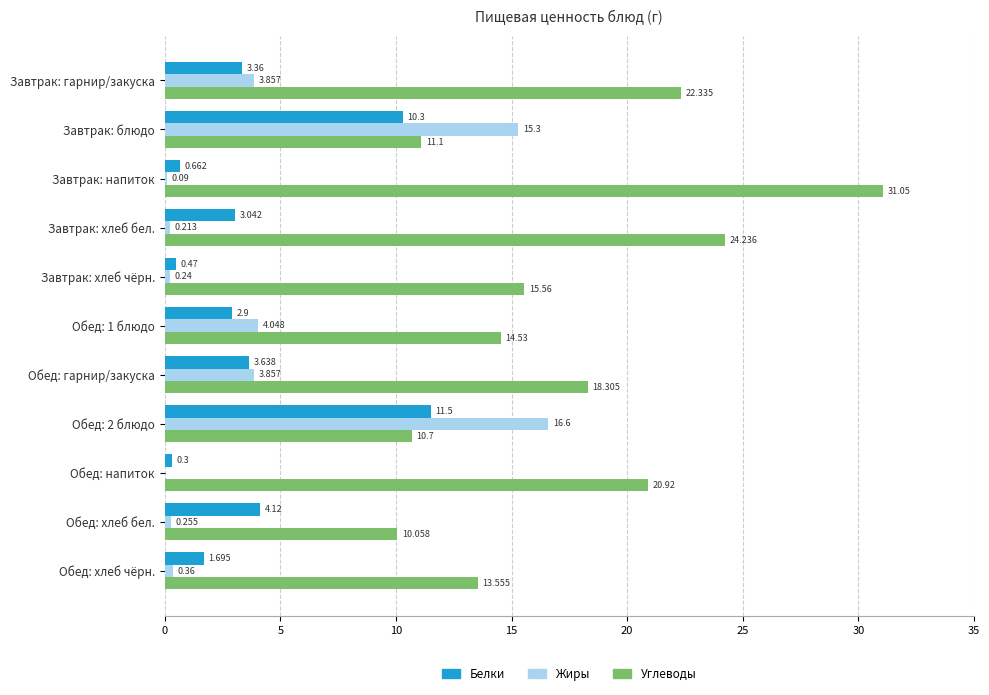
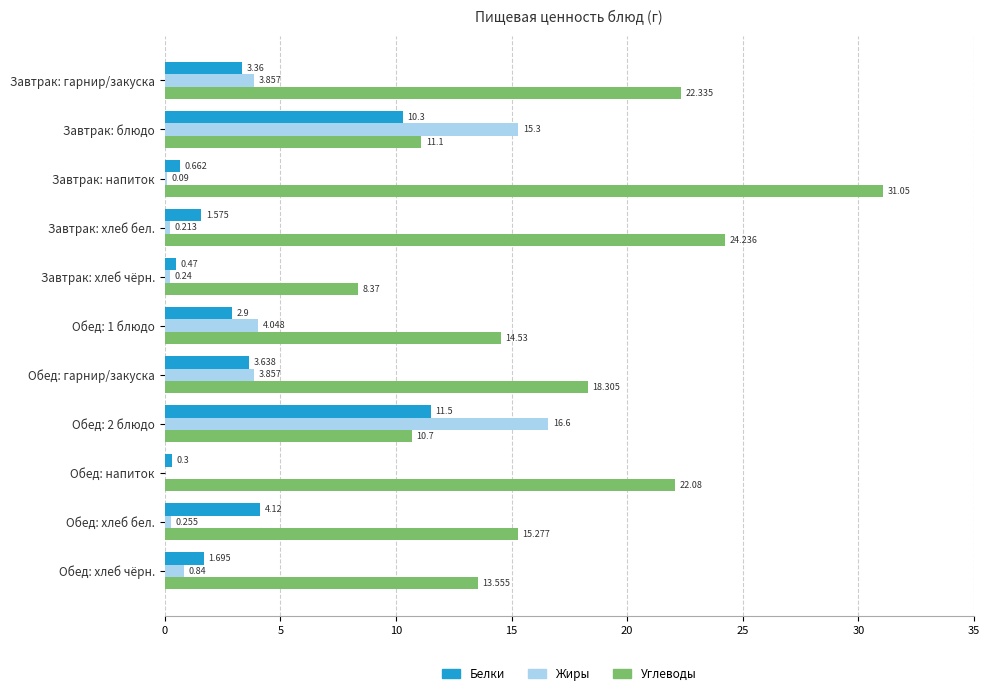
Белки, Завтрак: хлеб бел.: 3.042 -> 1.575
Углеводы, Завтрак: хлеб чёрн.: 15.56 -> 8.37
Углеводы, Обед: напиток: 20.92 -> 22.08
Углеводы, Обед: хлеб бел.: 10.058 -> 15.277
Жиры, Обед: хлеб чёрн.: 0.36 -> 0.84
